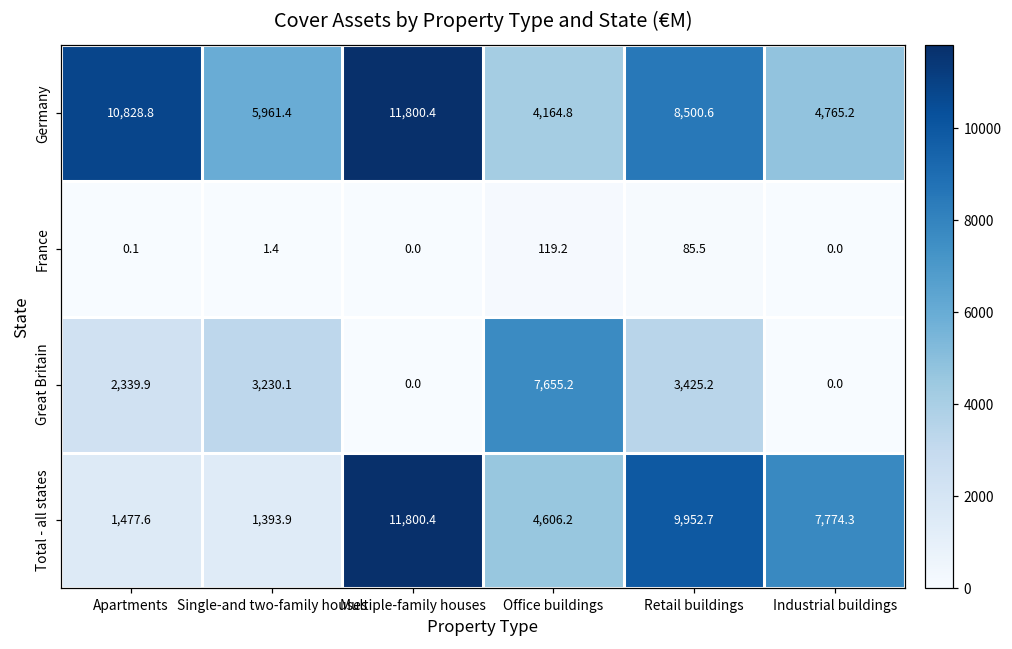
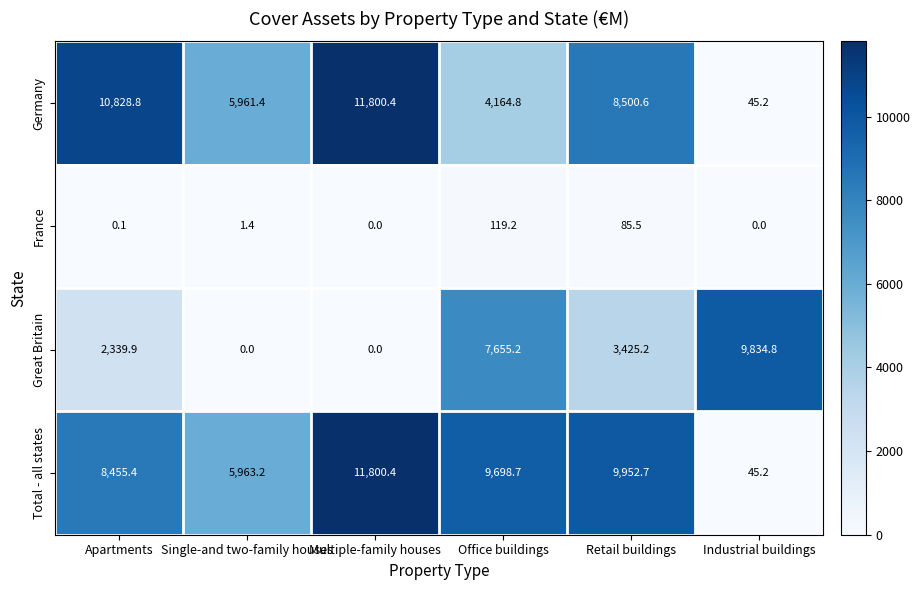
Germany, Industrial buildings: 4,765.2 -> 45.2
Great Britain, Single-and two-family houses: 3,230.1 -> 0.0
Great Britain, Industrial buildings: 0.0 -> 9,834.8
Total - all states, Apartments: 1,477.6 -> 8,455.4
Total - all states, Single-and two-family houses: 1,393.9 -> 5,963.2
Total - all states, Office buildings: 4,606.2 -> 9,698.7
Total - all states, Industrial buildings: 7,774.3 -> 45.2
